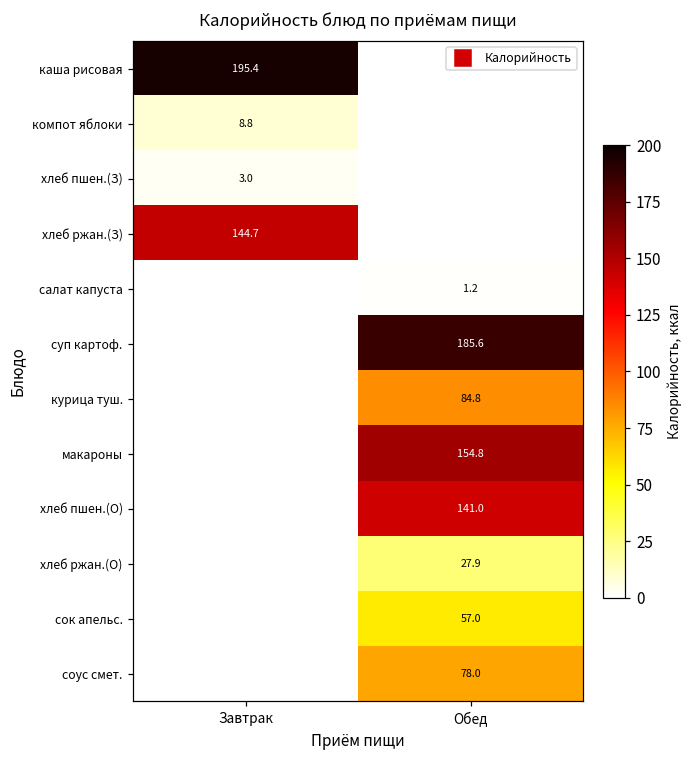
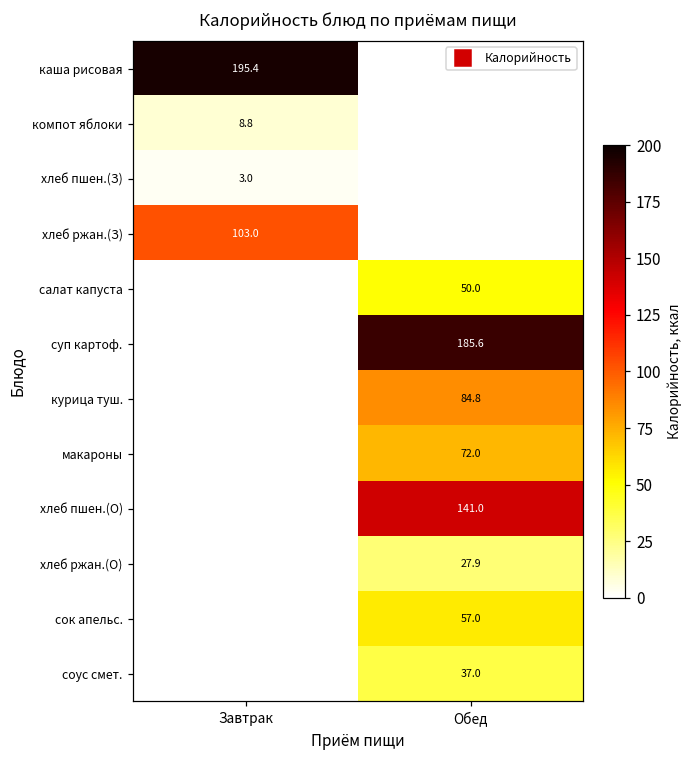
хлеб ржан.(З), Завтрак: 144.7 -> 103.0
салат капуста, Обед: 1.2 -> 50.0
макароны, Обед: 154.8 -> 72.0
соус смет., Обед: 78.0 -> 37.0
